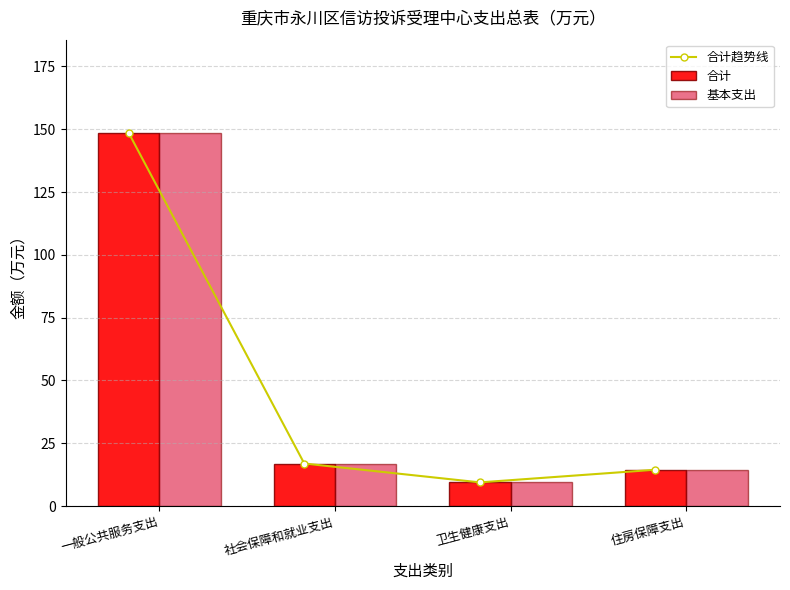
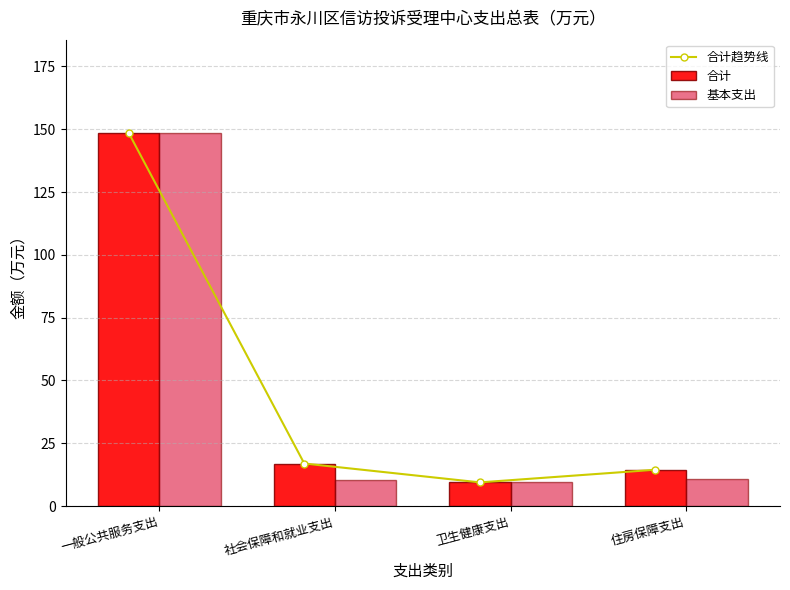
基本支出, 社会保障和就业支出: 17 -> 10
基本支出, 住房保障支出: 14 -> 11
